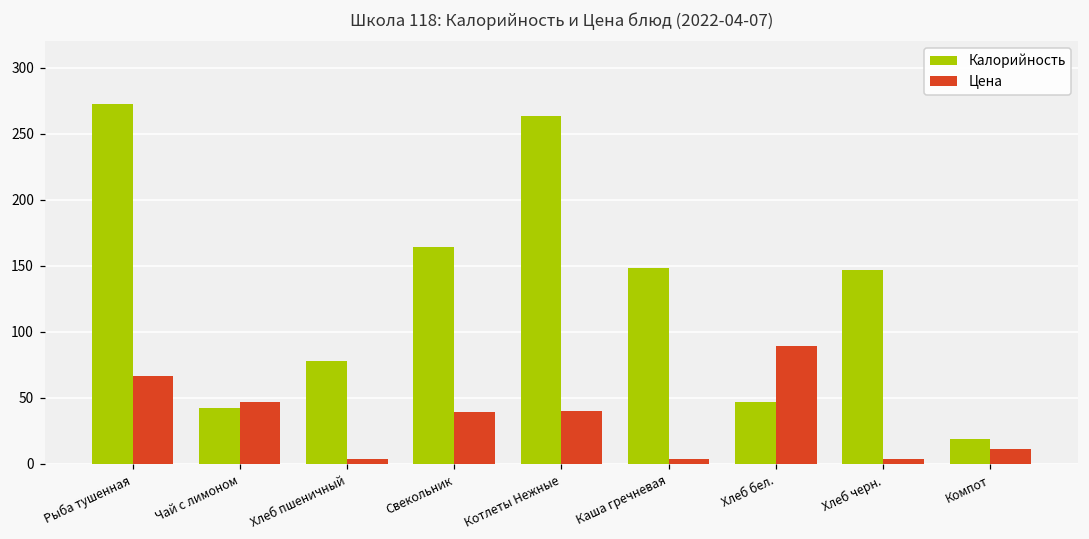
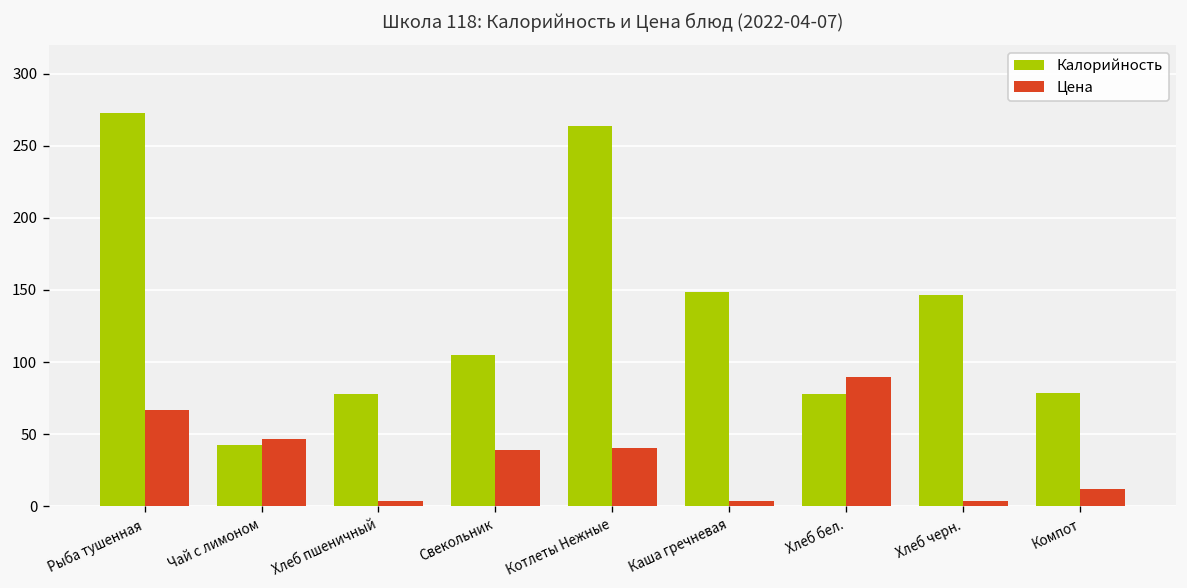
Калорийность, Свекольник: 165 -> 105
Калорийность, Хлеб бел.: 47 -> 78
Калорийность, Компот: 19 -> 79
